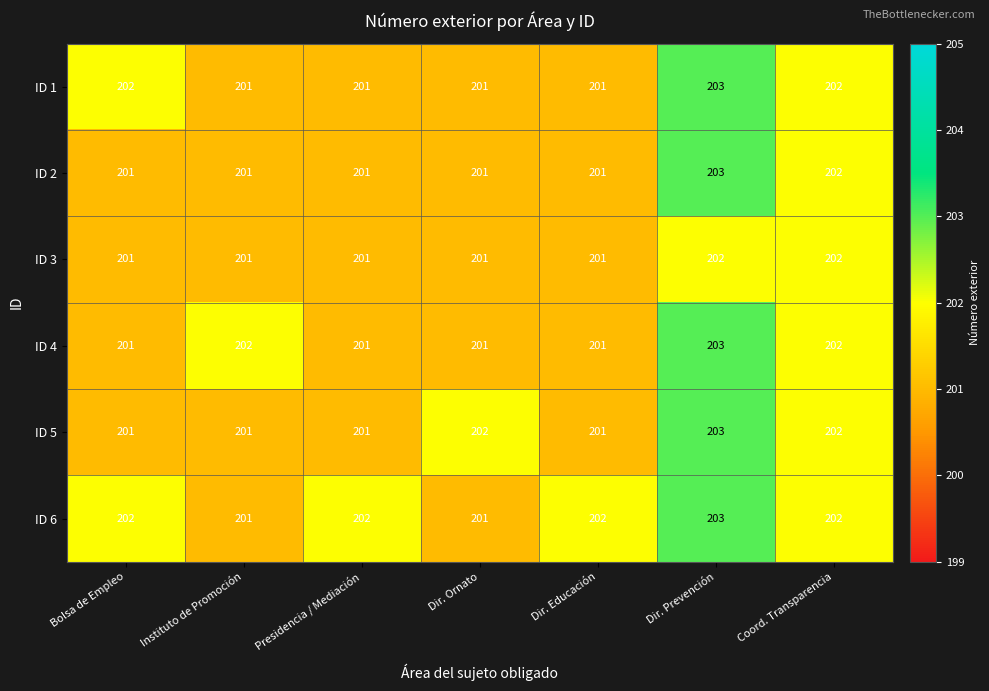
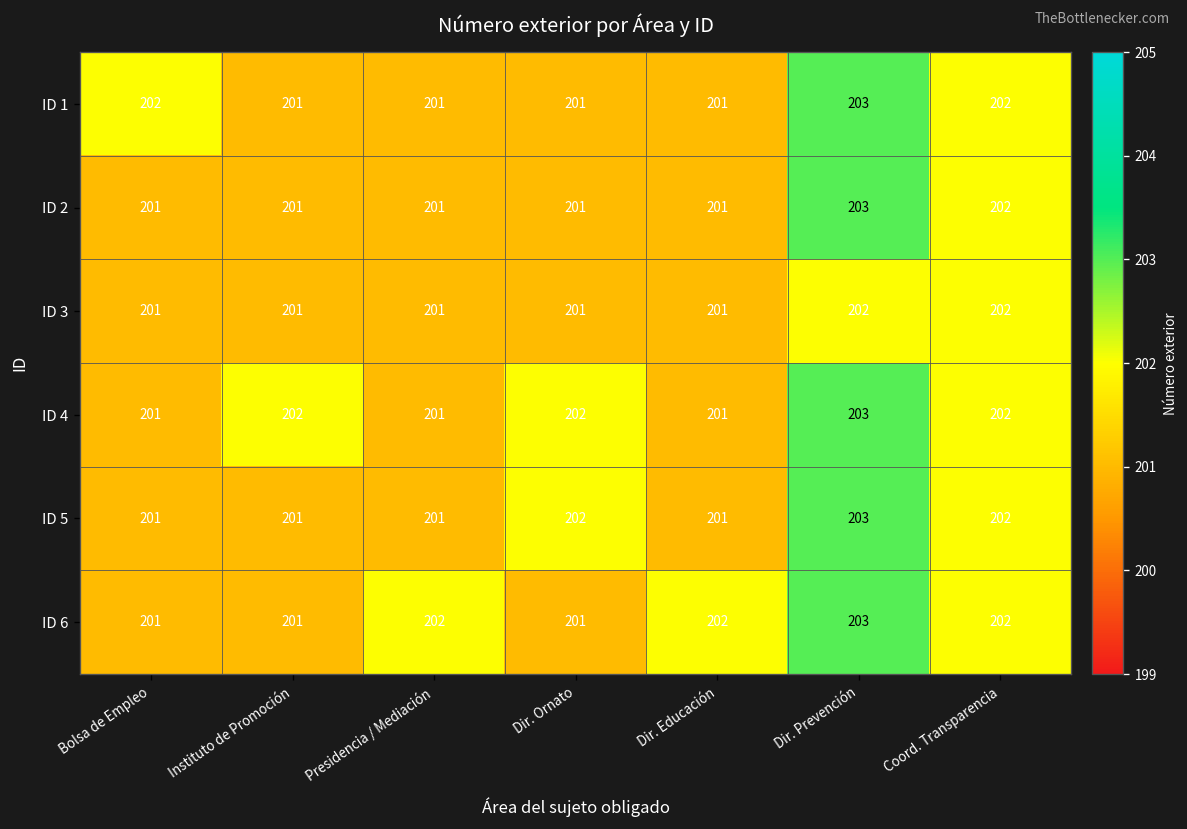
ID 4, Dir. Ornato: 201 -> 202
ID 6, Bolsa de Empleo: 202 -> 201
